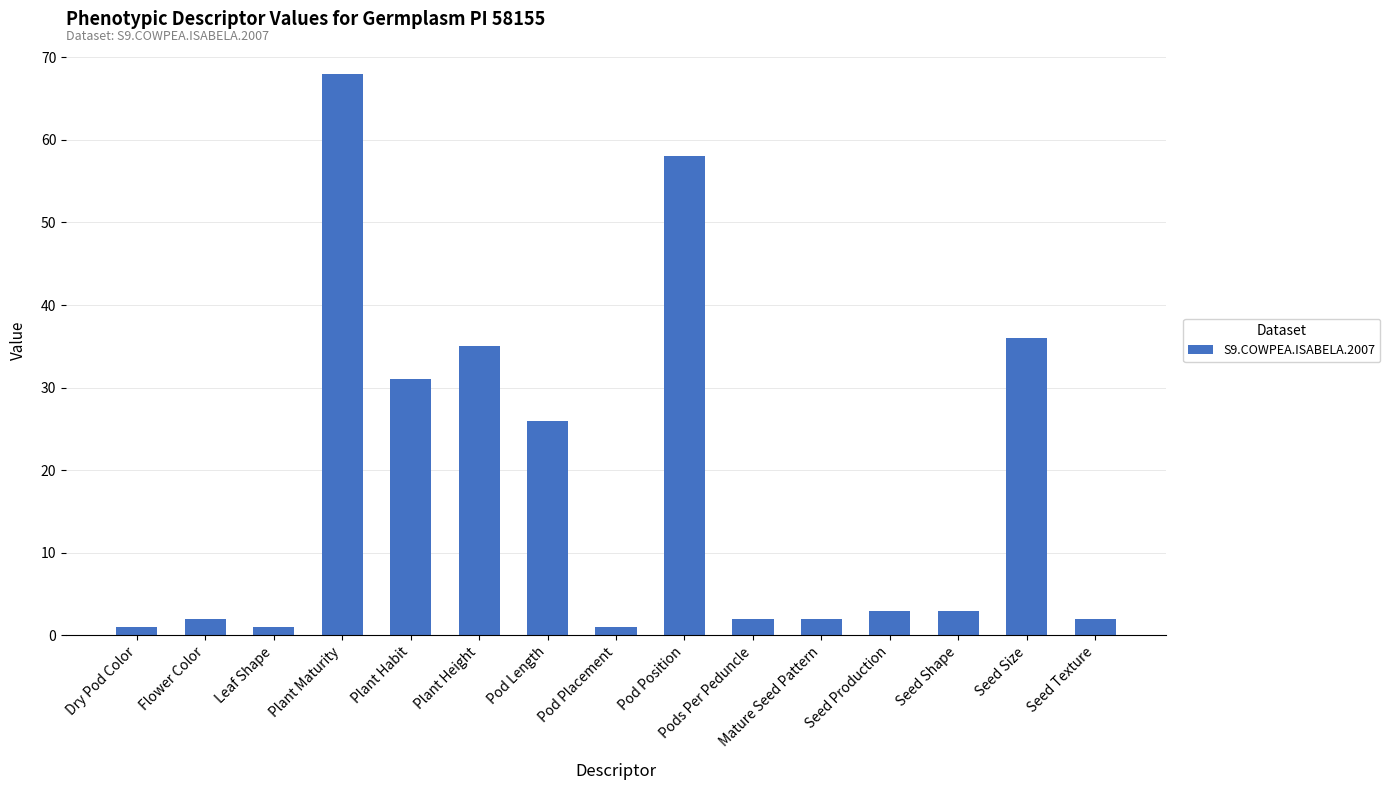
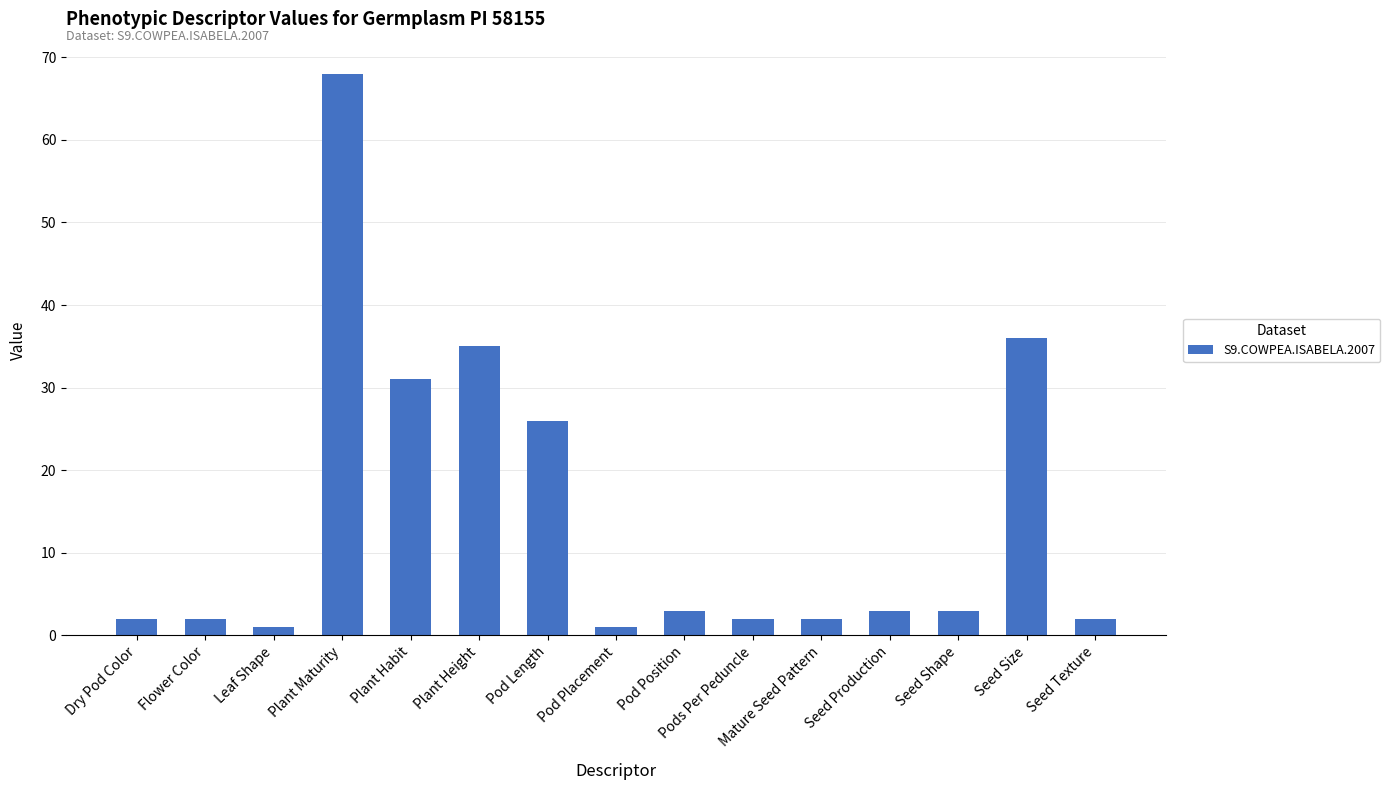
Dry Pod Color: 1 -> 2
Pod Position: 58 -> 3
